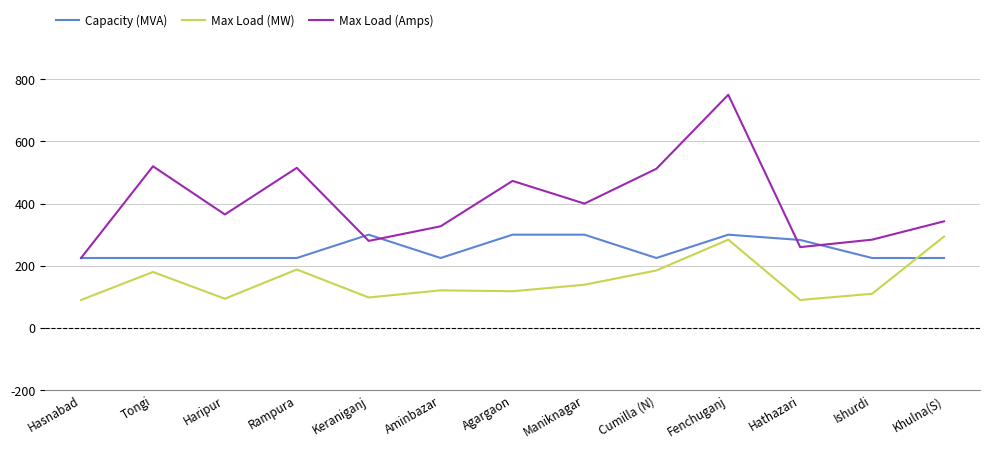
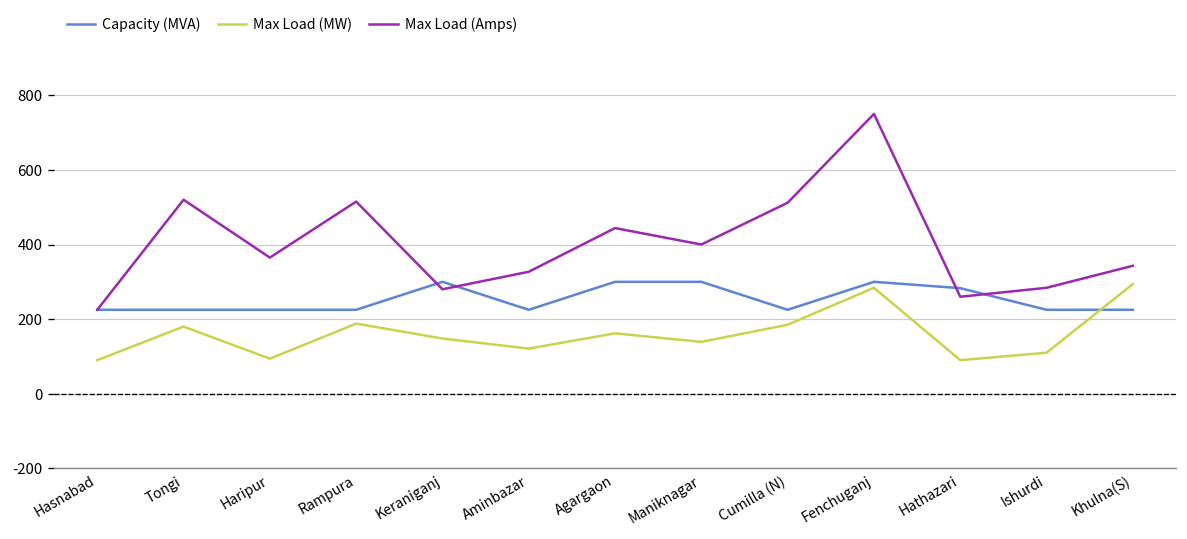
Max Load (MW), Keraniganj: 100 -> 150
Max Load (MW), Agargaon: 120 -> 160
Max Load (Amps), Agargaon: 470 -> 440
